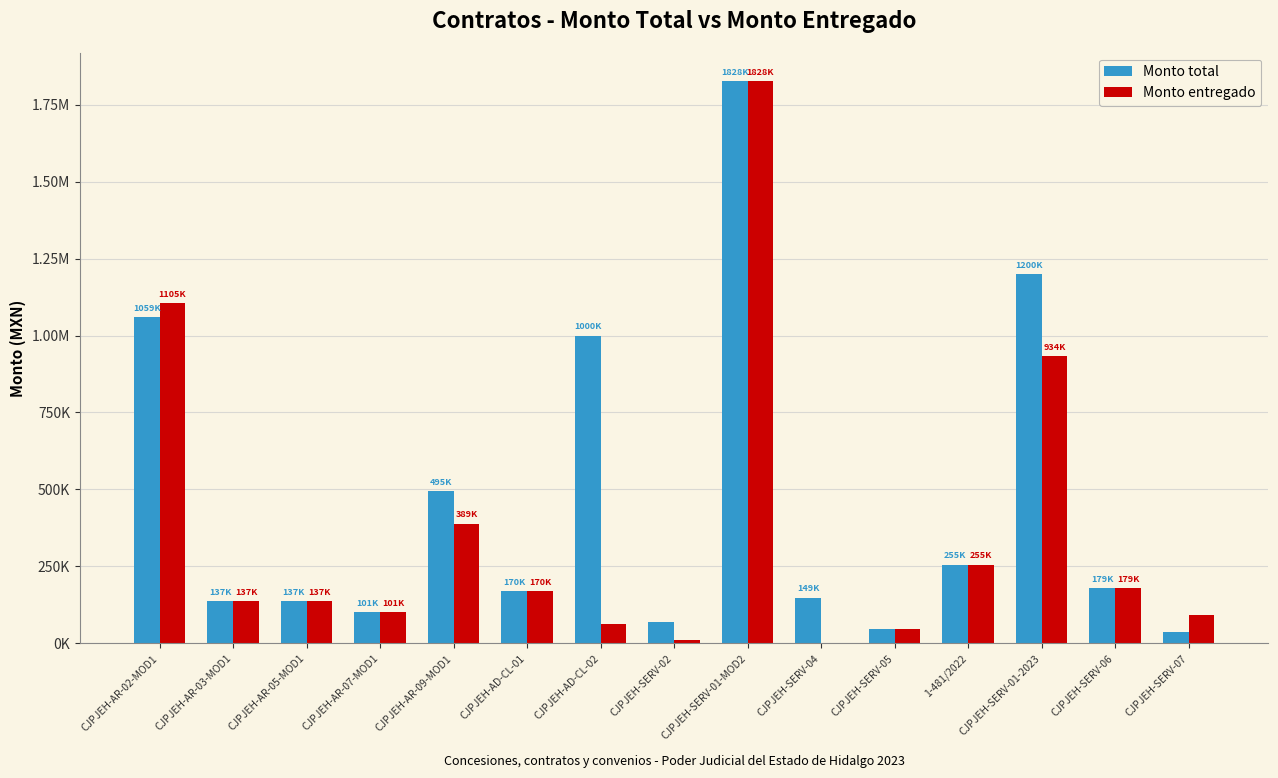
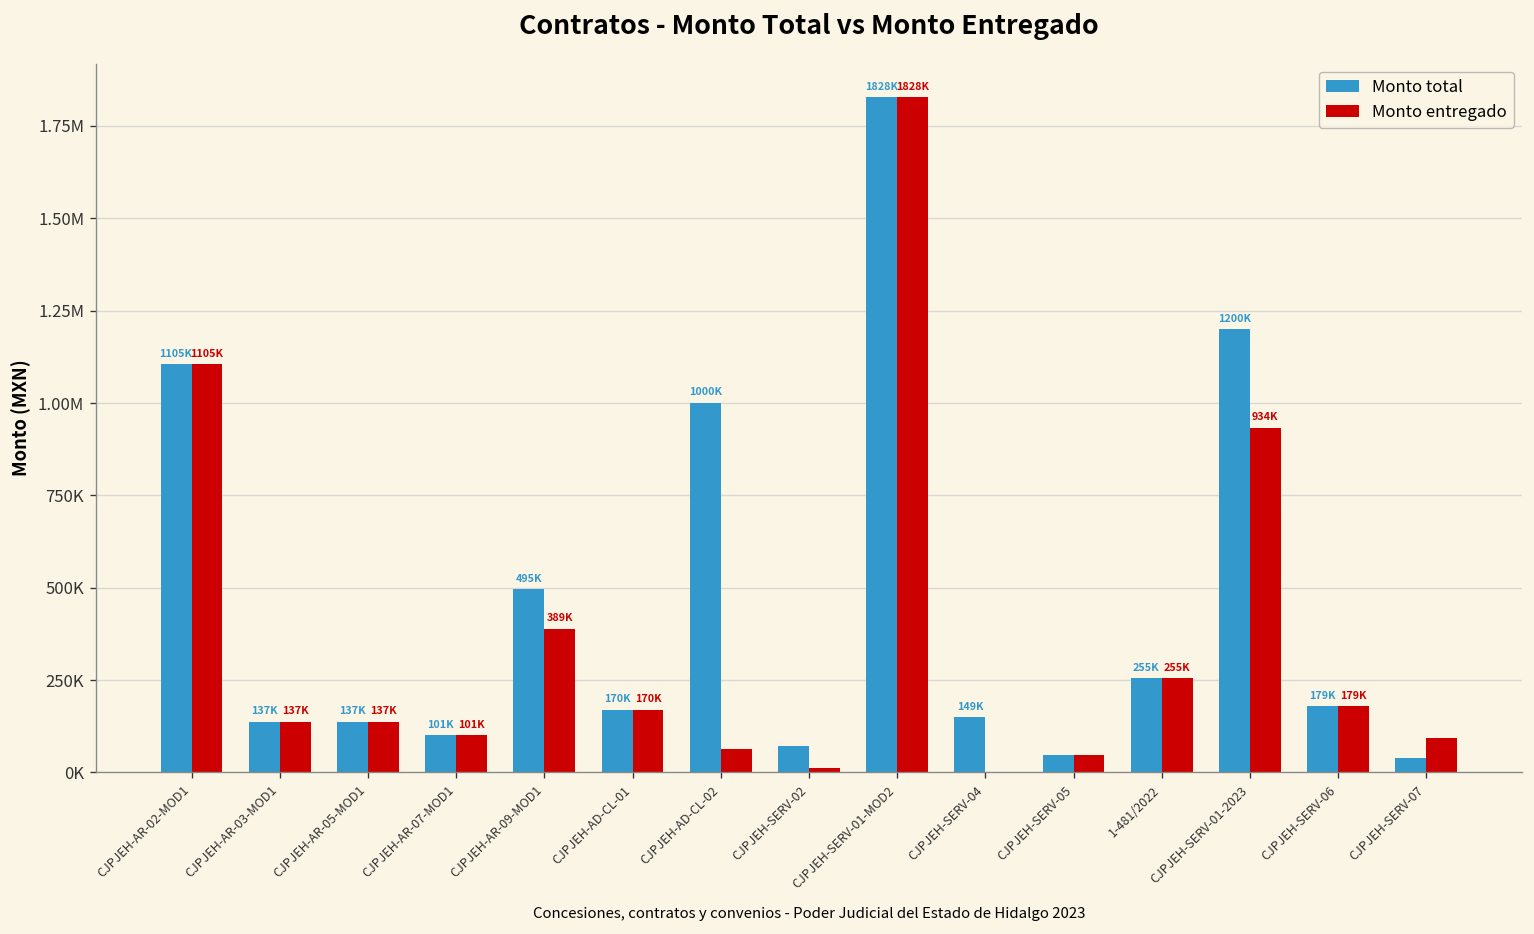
Monto total, CJPJEH-AR-02-MOD1: 1059K -> 1105K
